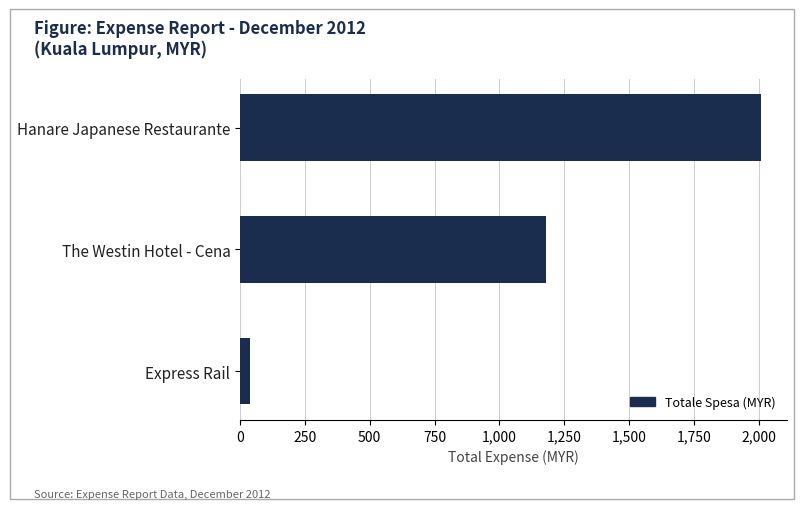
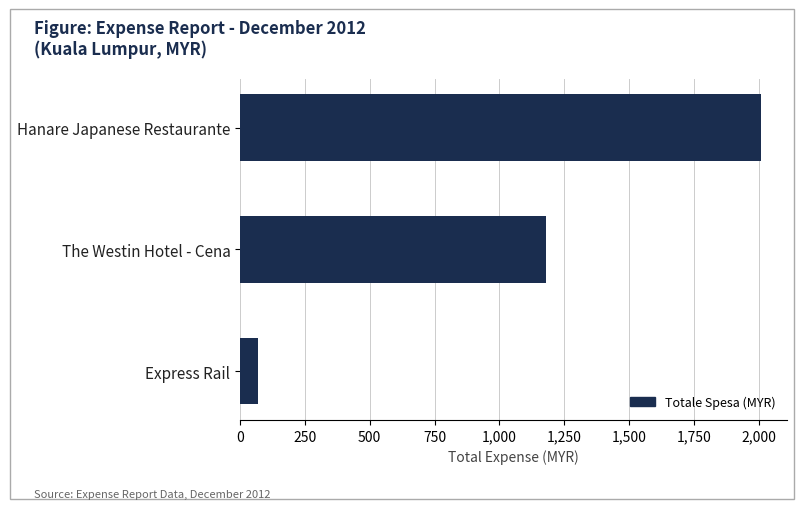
Express Rail: 40 -> 70
